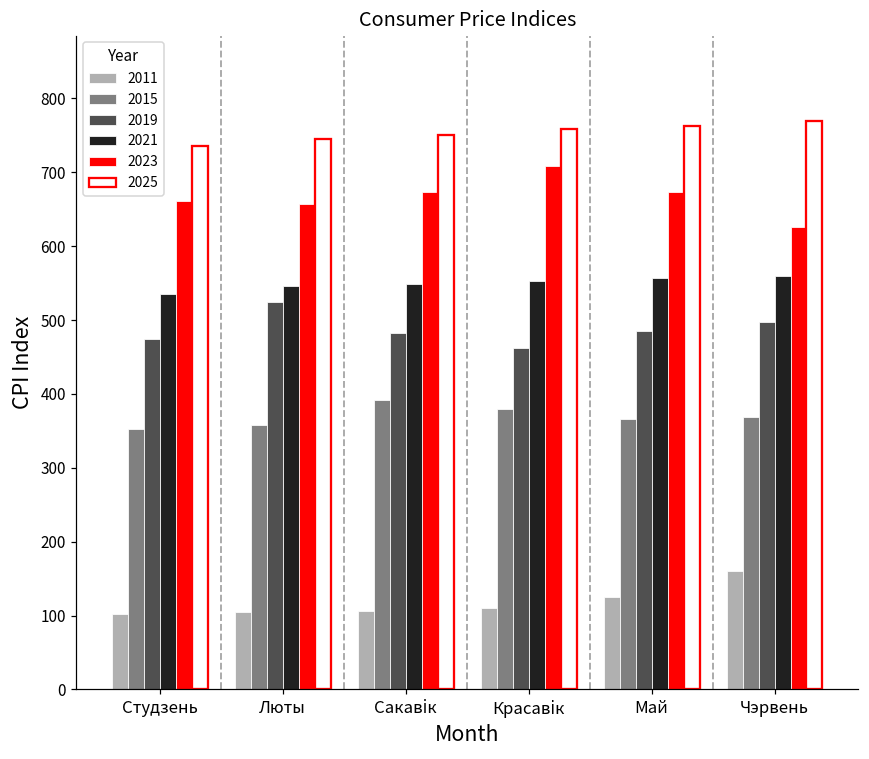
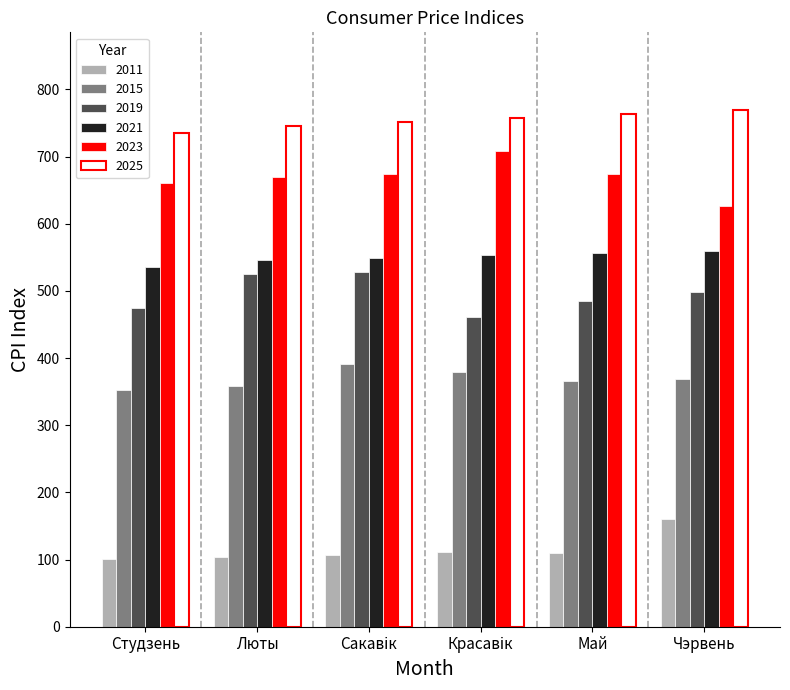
2023, Люты: 660 -> 670
2019, Сакавік: 480 -> 530
2011, Май: 130 -> 110
